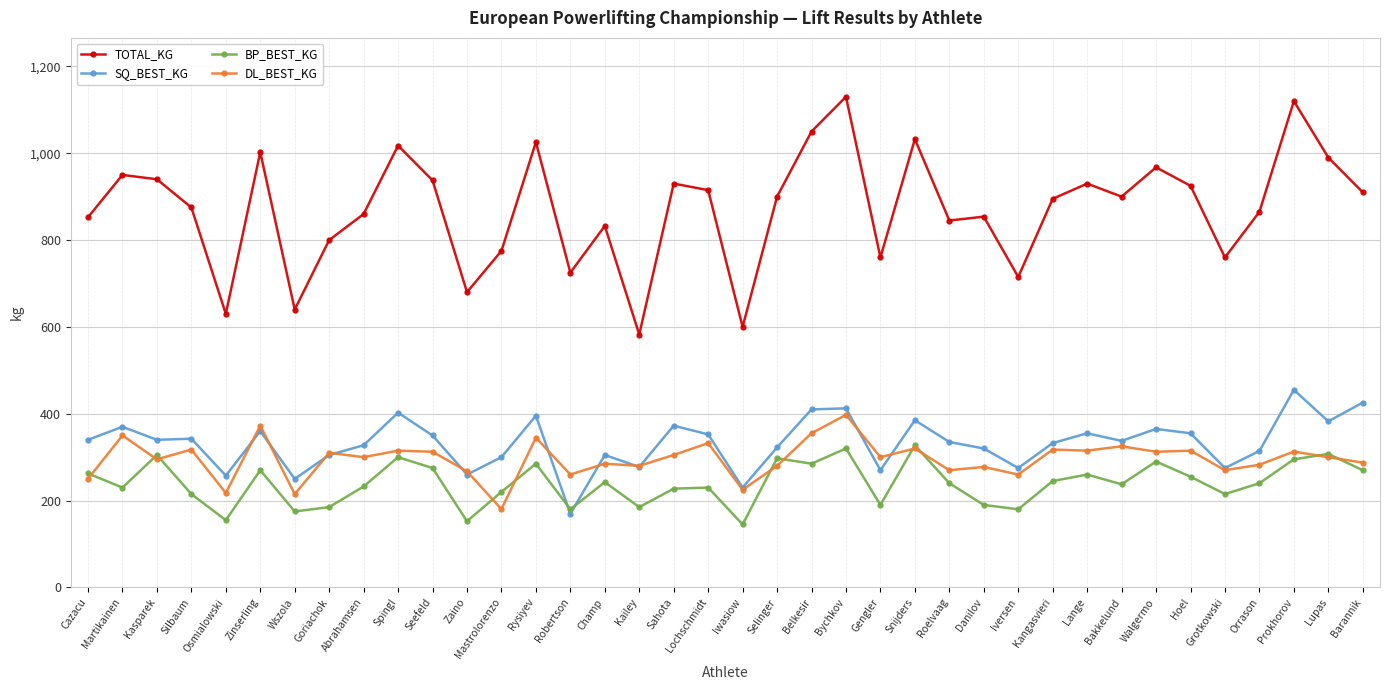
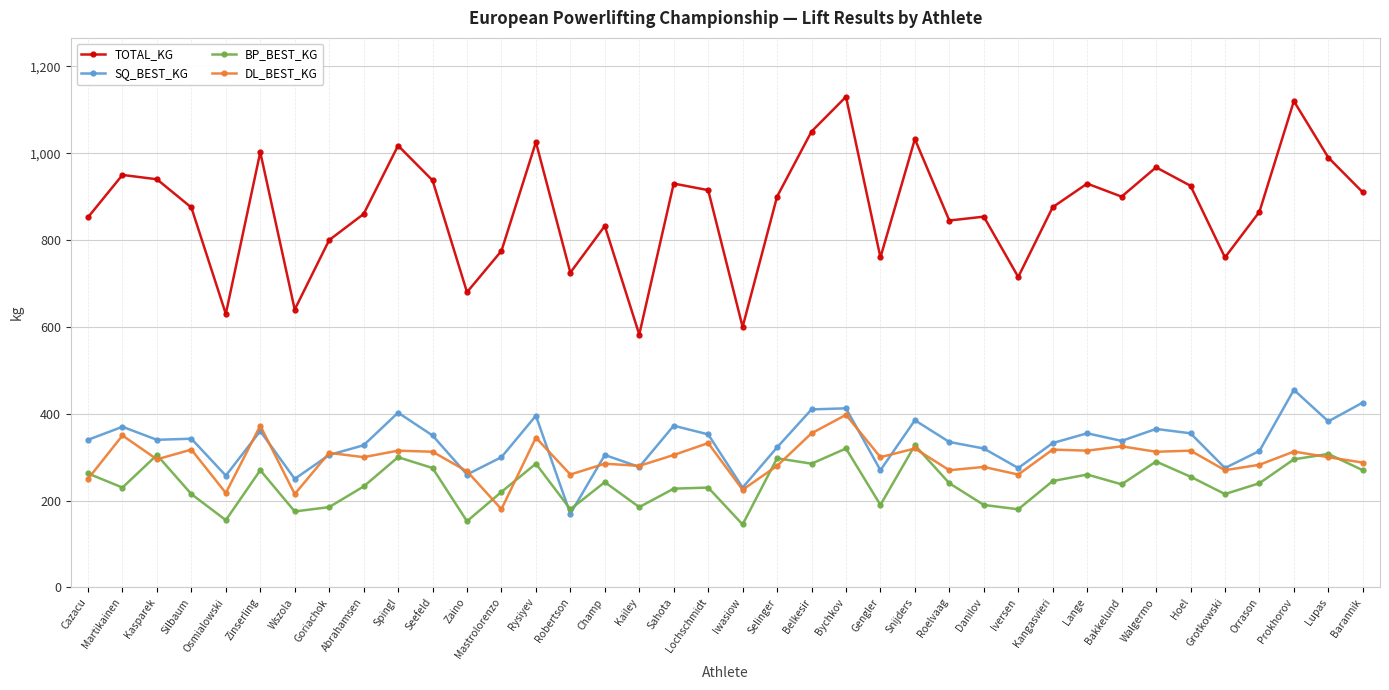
TOTAL_KG, Kangasvieri: 900 -> 880
